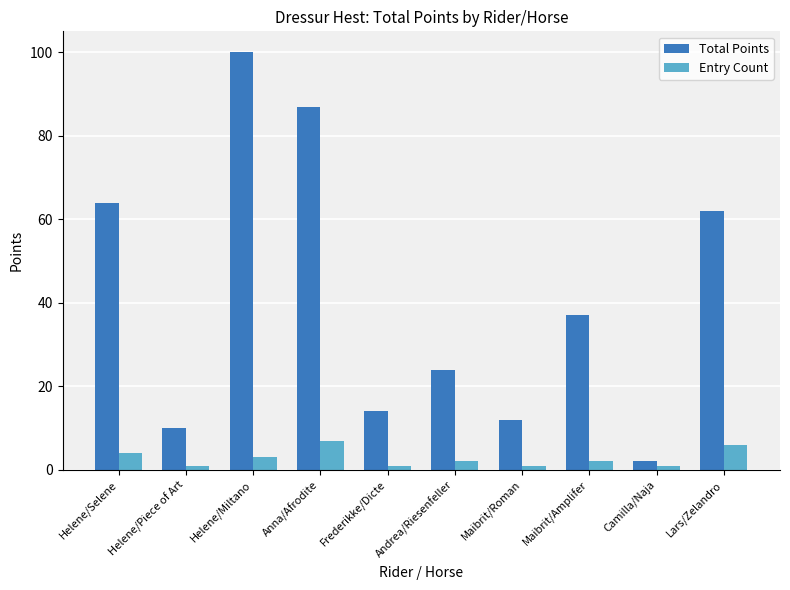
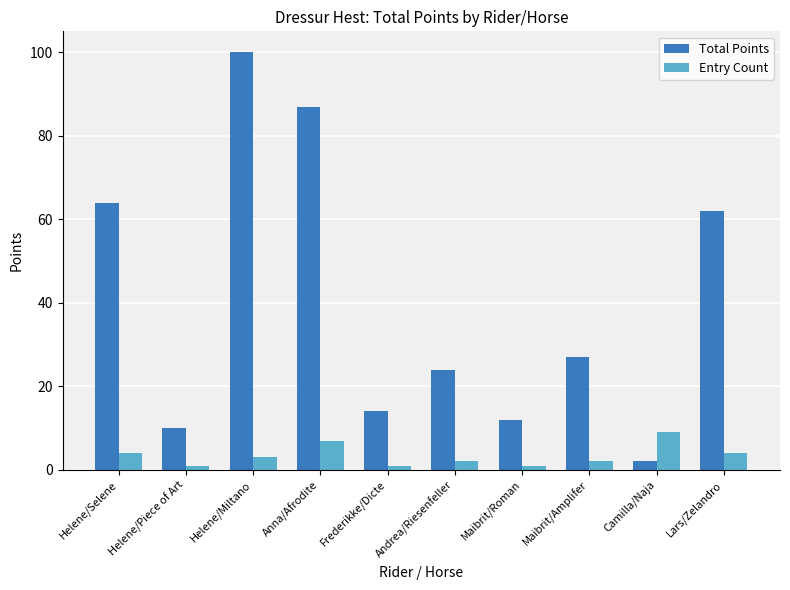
Total Points, Maibrit/Amplifer: 37 -> 27
Entry Count, Camilla/Naja: 1 -> 9
Entry Count, Lars/Zelandro: 6 -> 4
